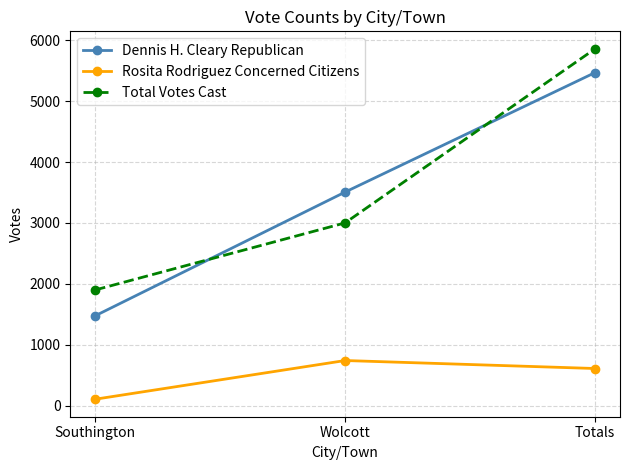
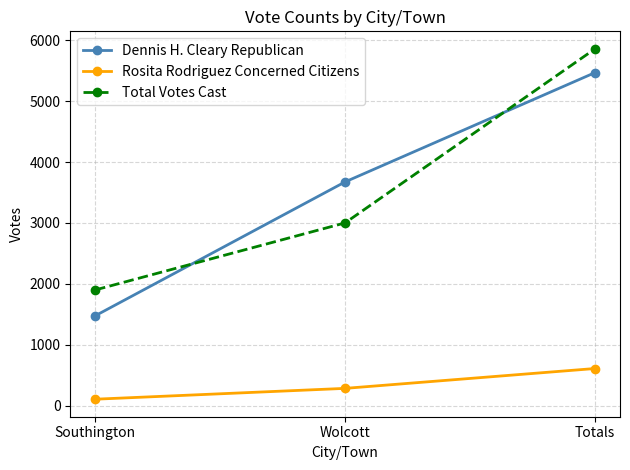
Dennis H. Cleary Republican, Wolcott: 3500 -> 3700
Rosita Rodriguez Concerned Citizens, Wolcott: 700 -> 300
